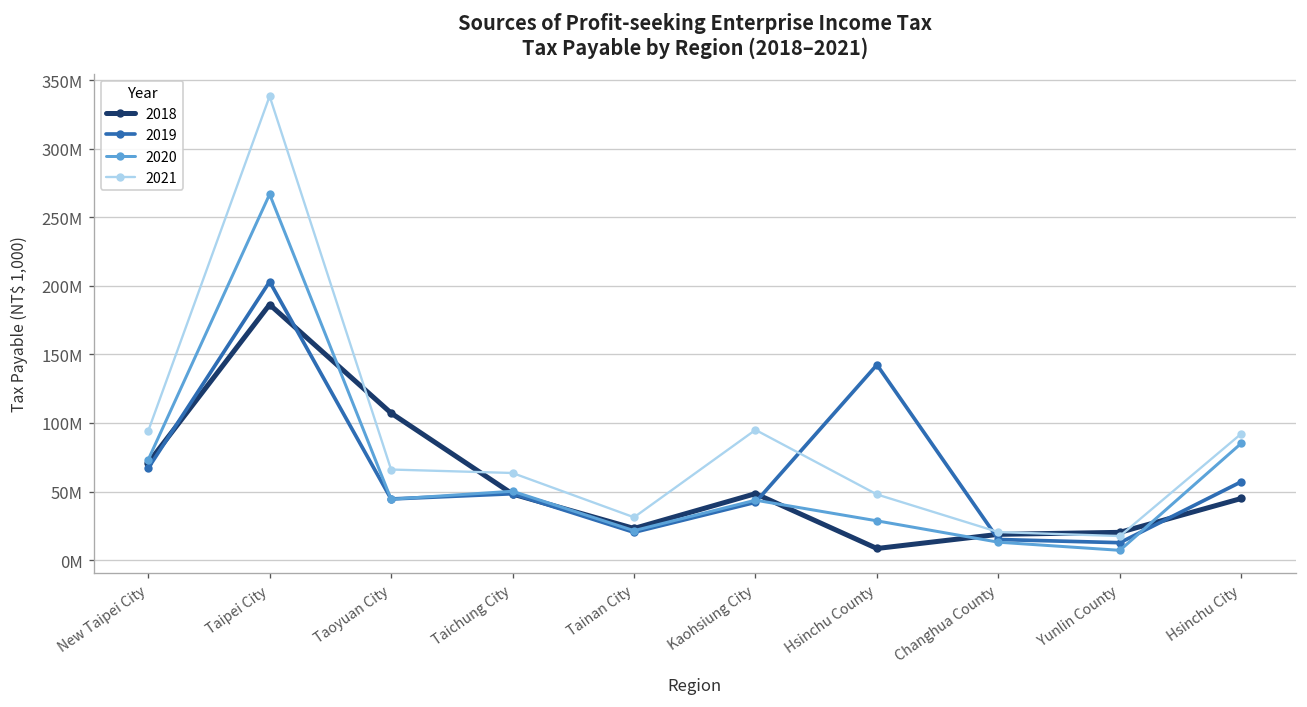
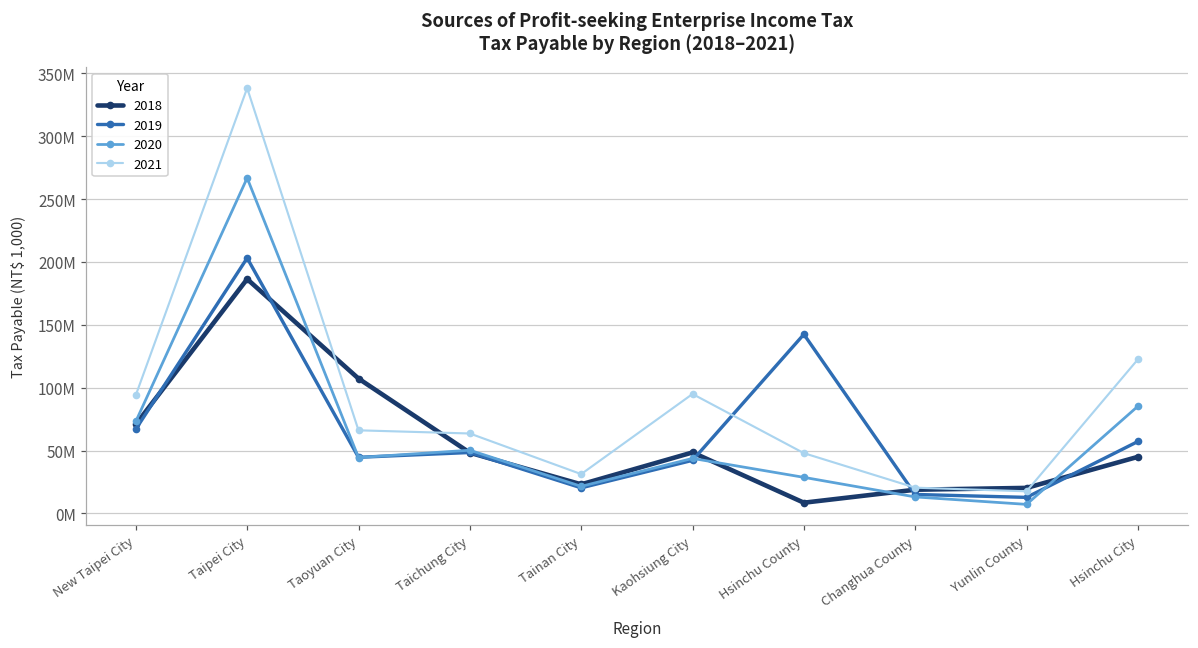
2021, Hsinchu City: 92000000 -> 123000000
